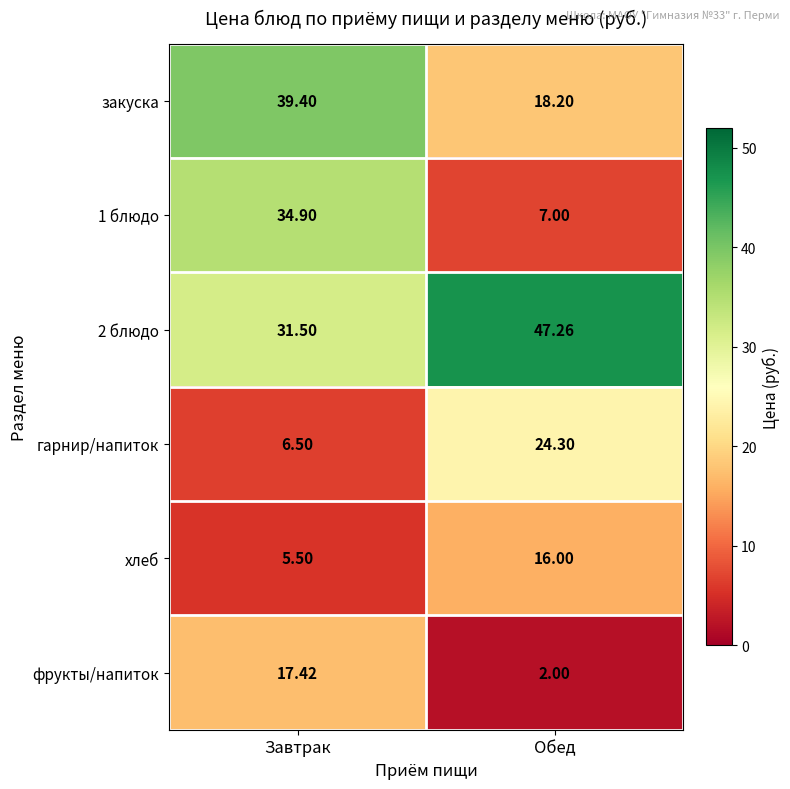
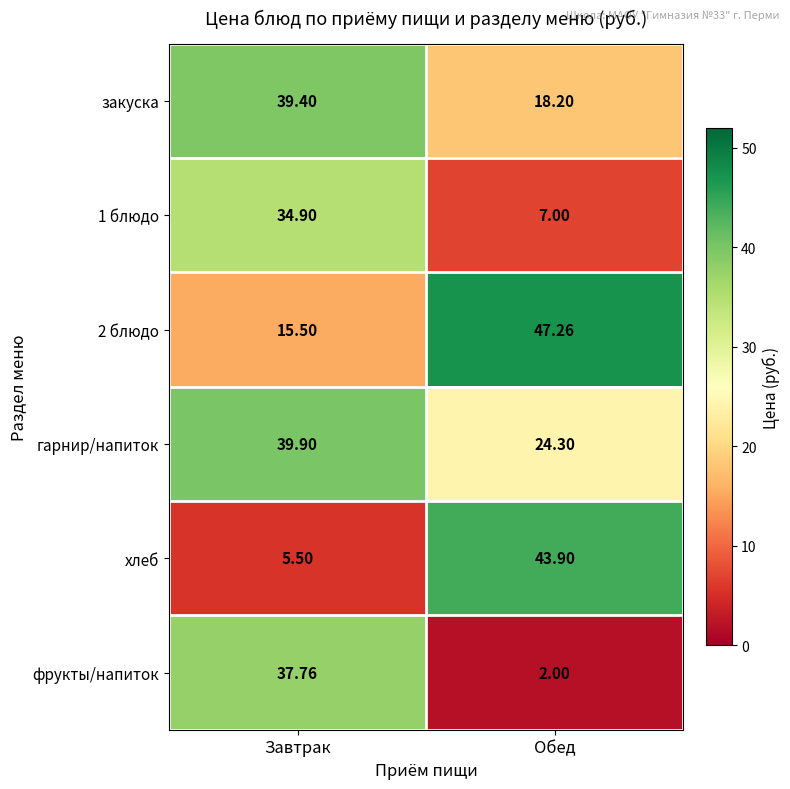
2 блюдо, Завтрак: 31.50 -> 15.50
гарнир/напиток, Завтрак: 6.50 -> 39.90
хлеб, Обед: 16.00 -> 43.90
фрукты/напиток, Завтрак: 17.42 -> 37.76
